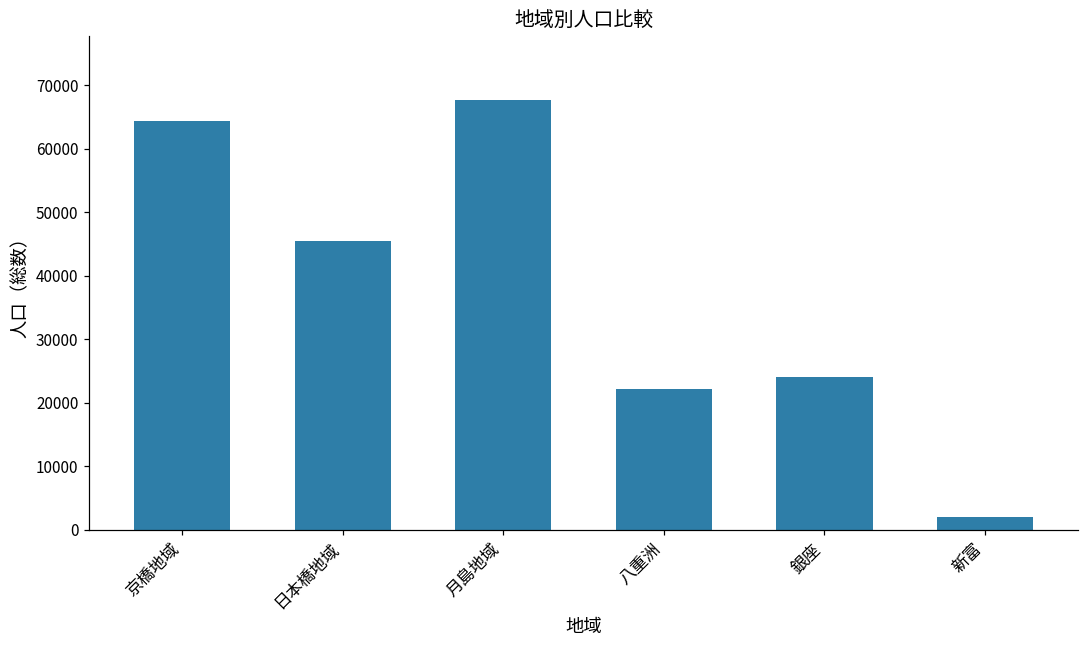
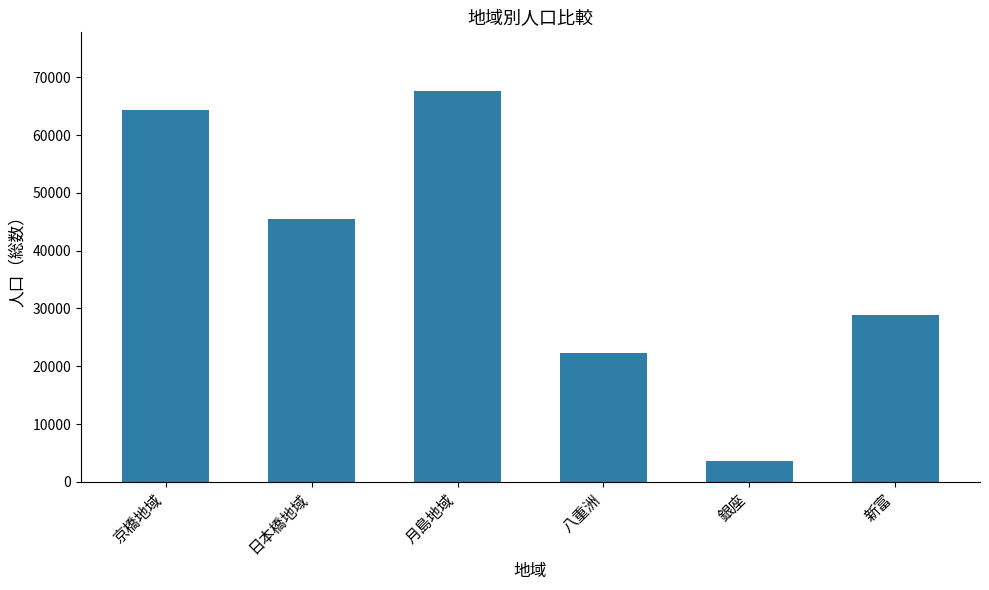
銀座: 24000 -> 4000
新富: 2000 -> 29000
